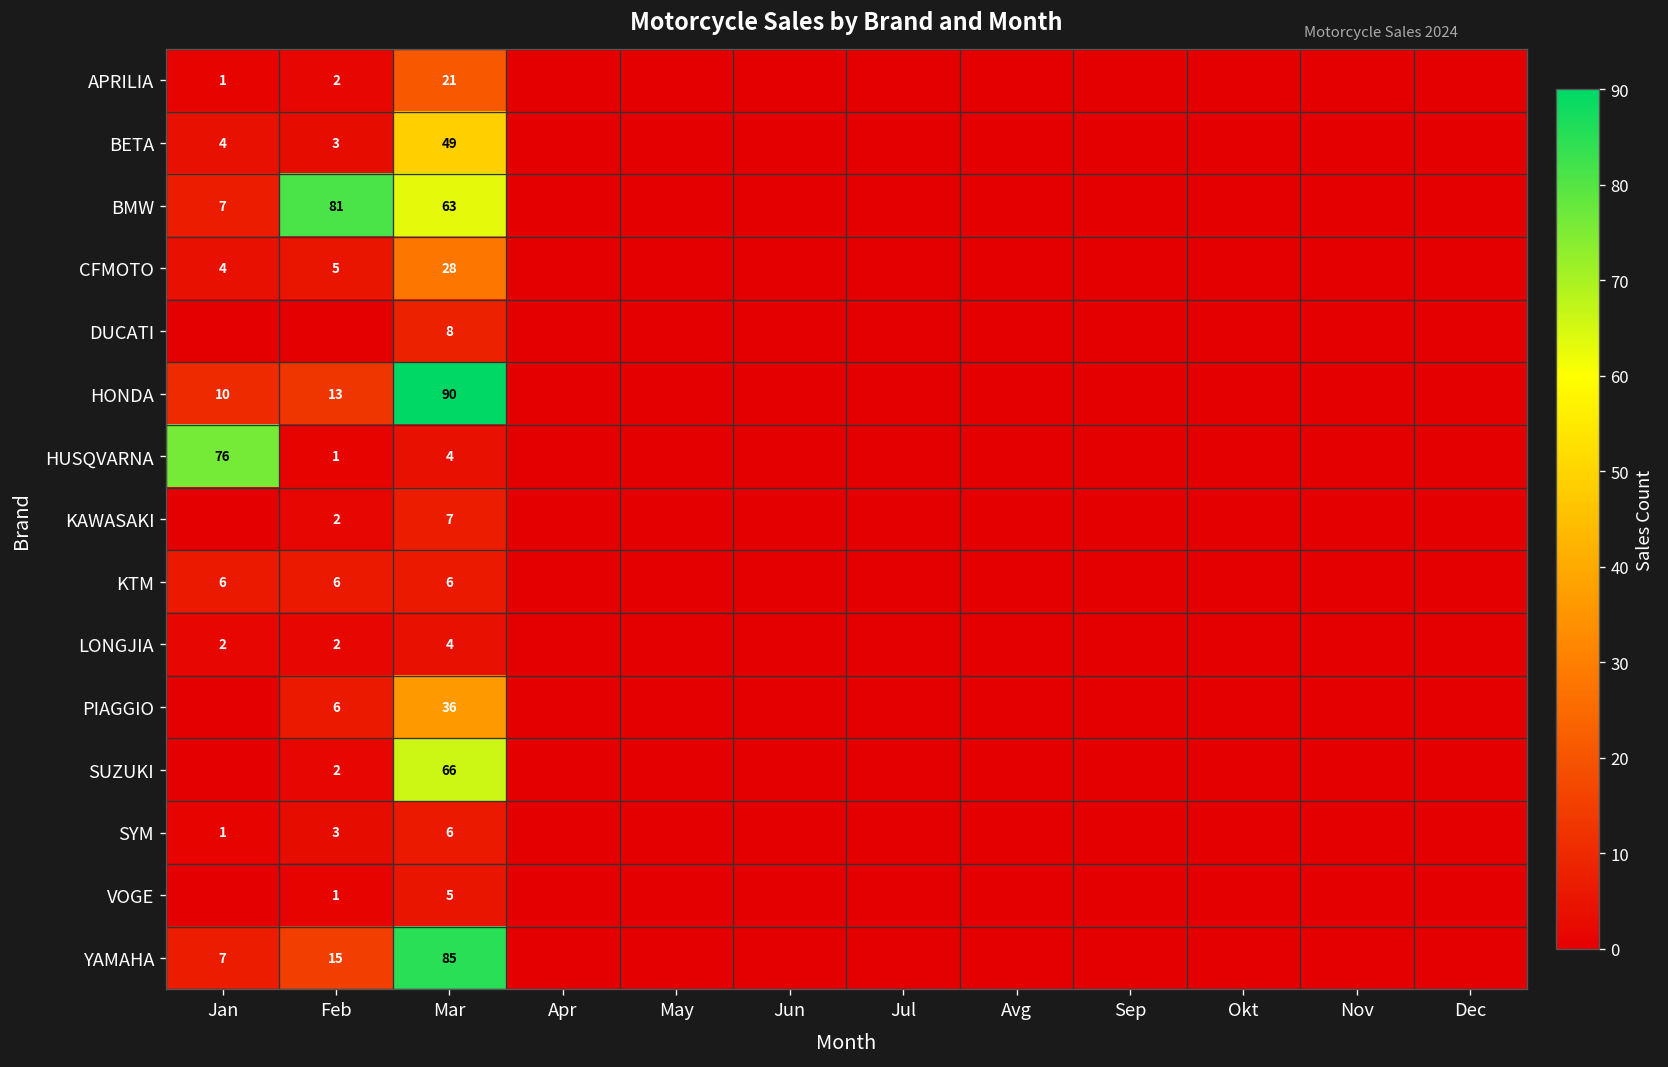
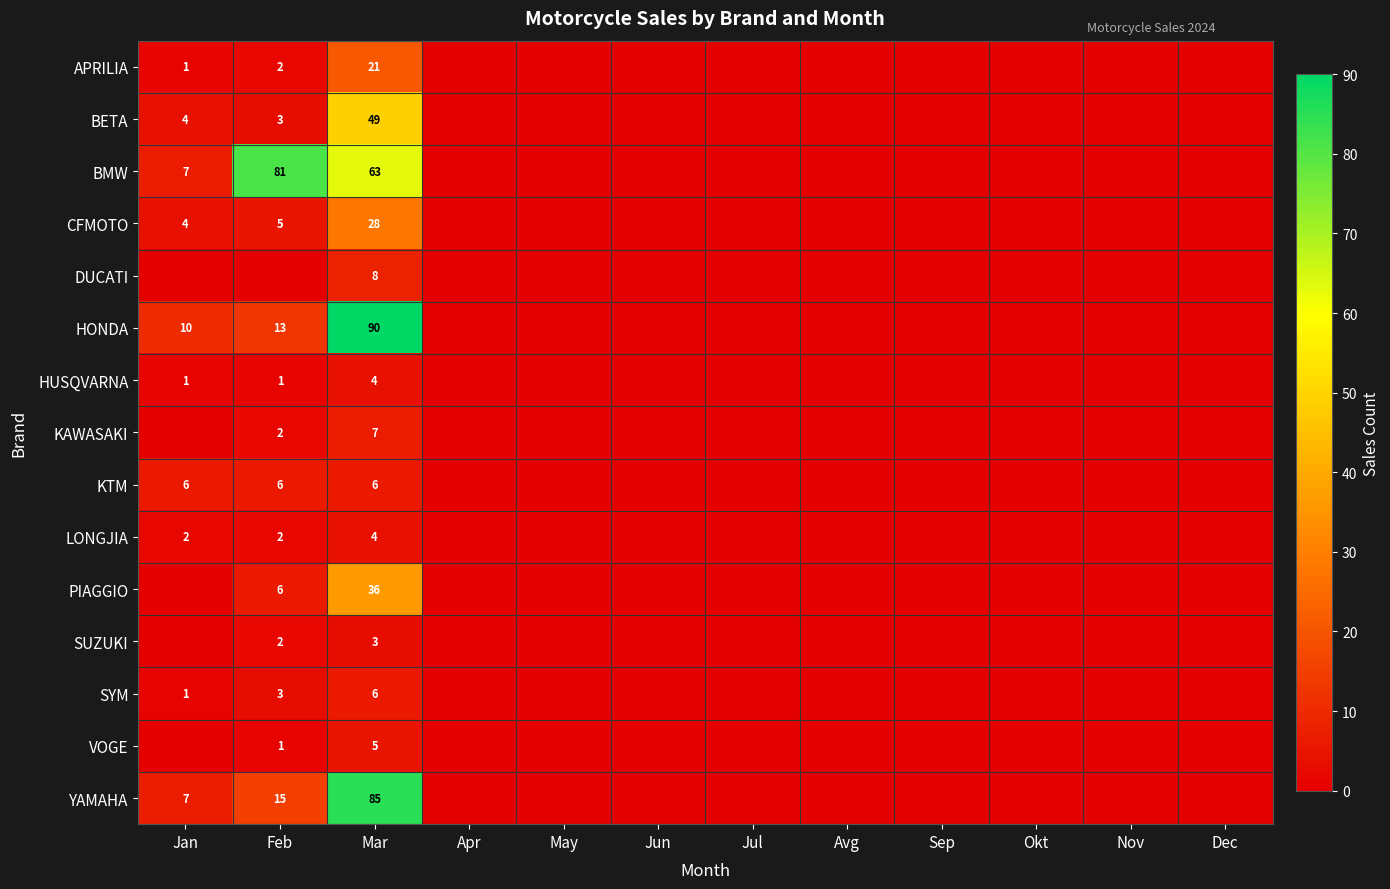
HUSQVARNA, Jan: 76 -> 1
SUZUKI, Mar: 66 -> 3
